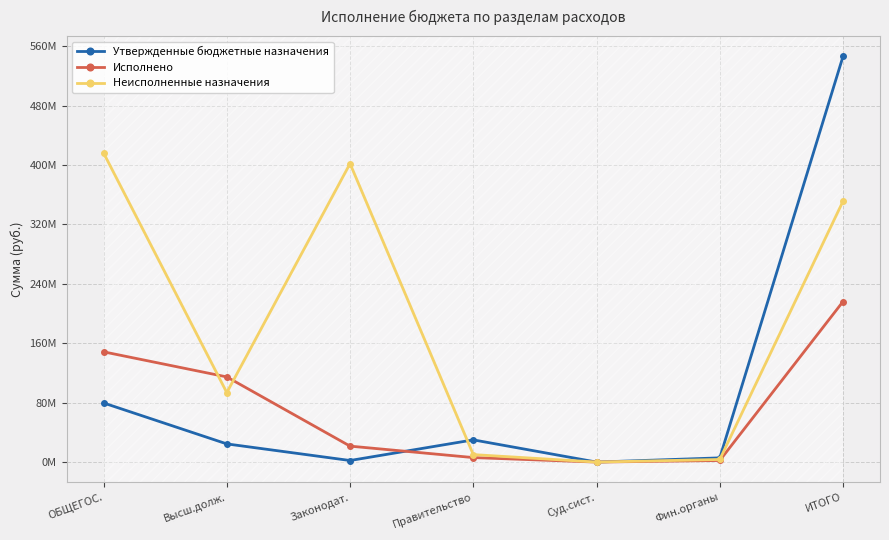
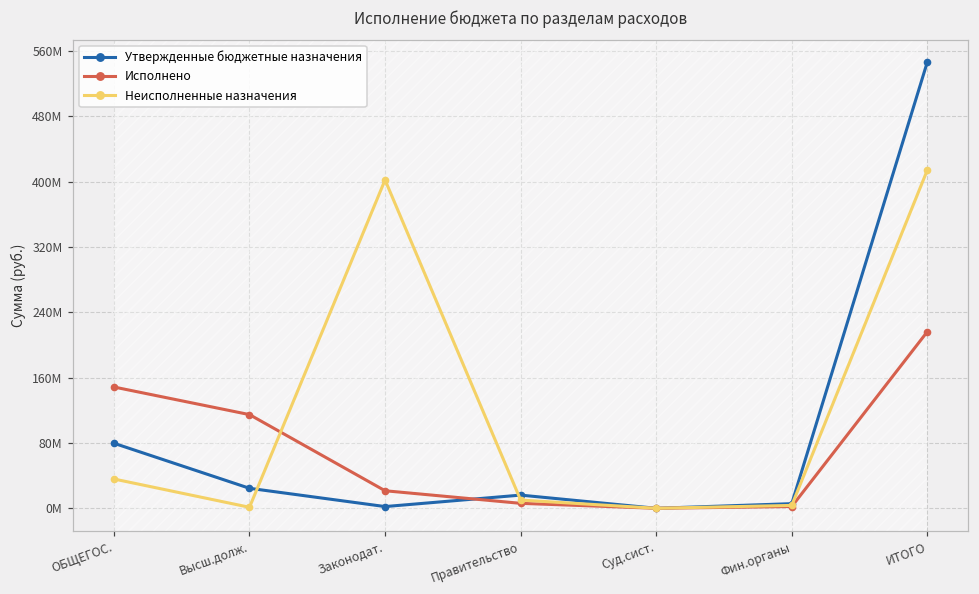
Неисполненные назначения, ОБЩЕГОС.: 420000000 -> 40000000
Неисполненные назначения, Высш.долж.: 90000000 -> 0
Утвержденные бюджетные назначения, Правительство: 30000000 -> 20000000
Неисполненные назначения, ИТОГО: 350000000 -> 410000000
